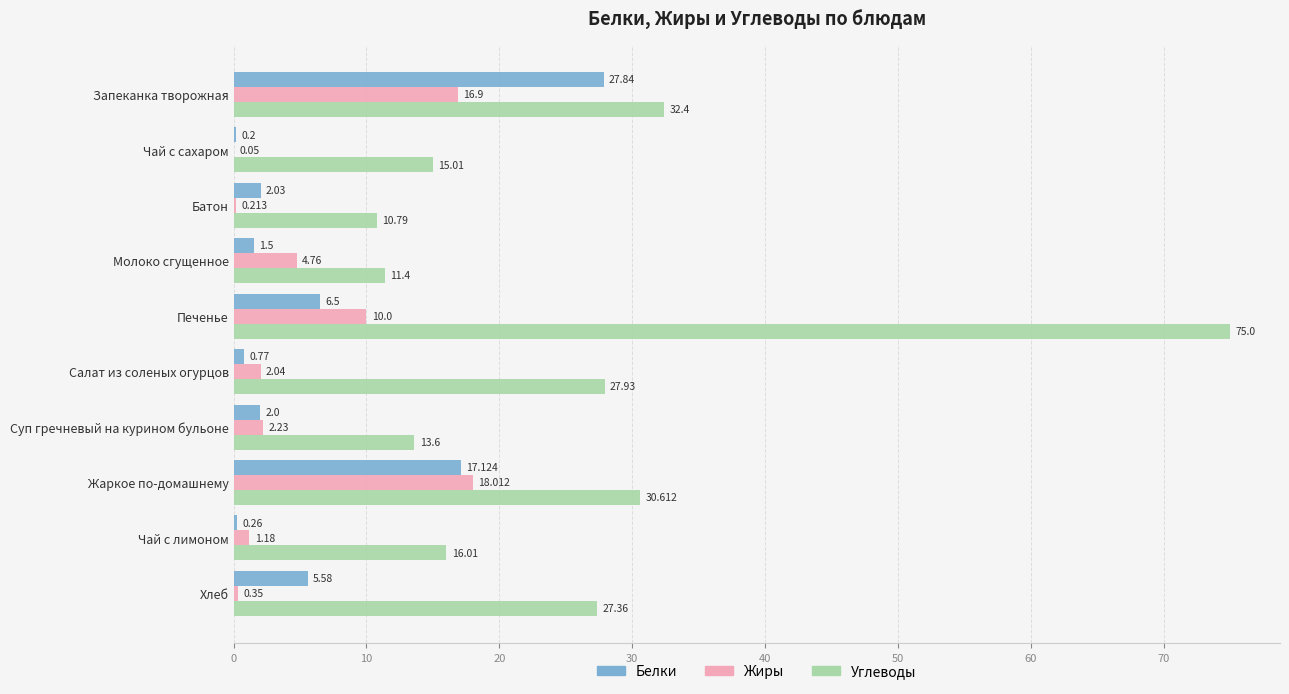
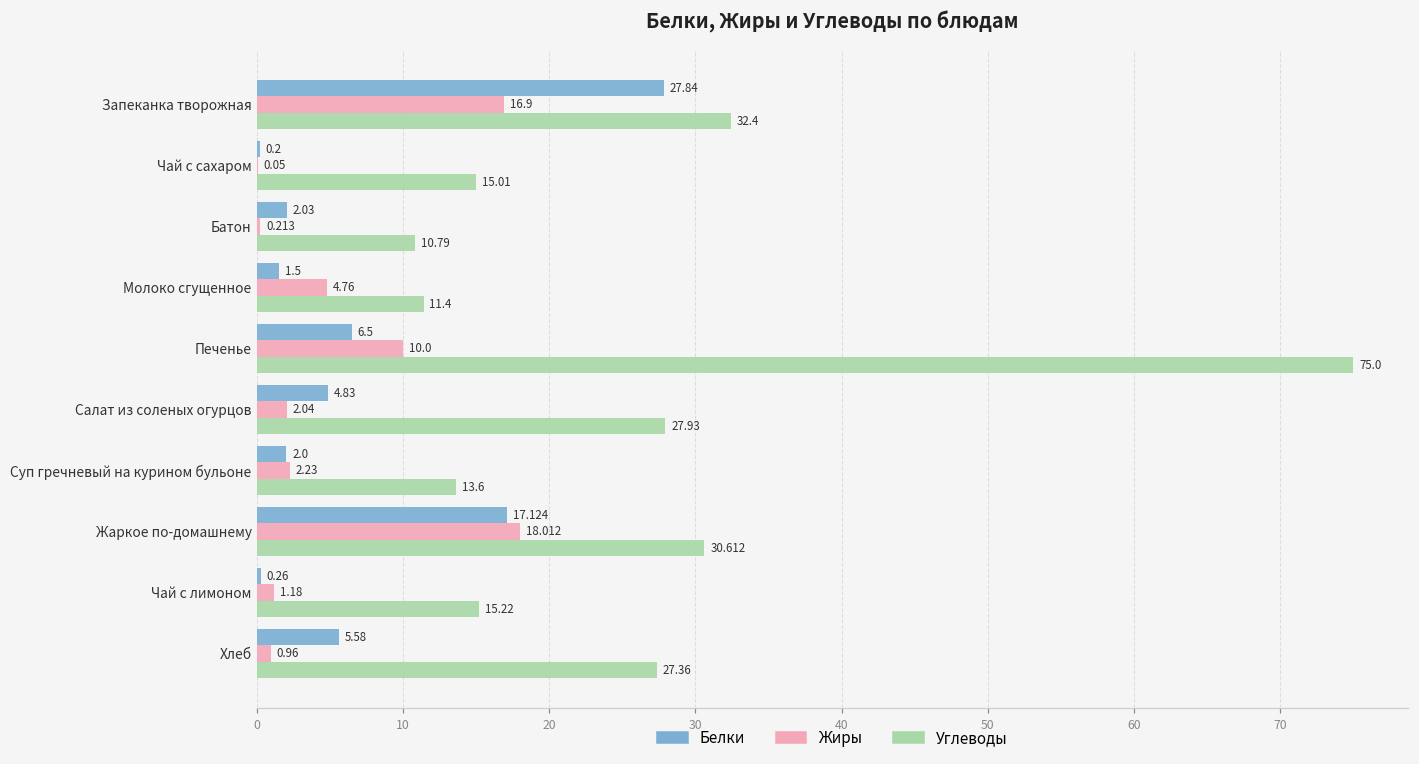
Белки, Салат из соленых огурцов: 0.77 -> 4.83
Углеводы, Чай с лимоном: 16.01 -> 15.22
Жиры, Хлеб: 0.35 -> 0.96
